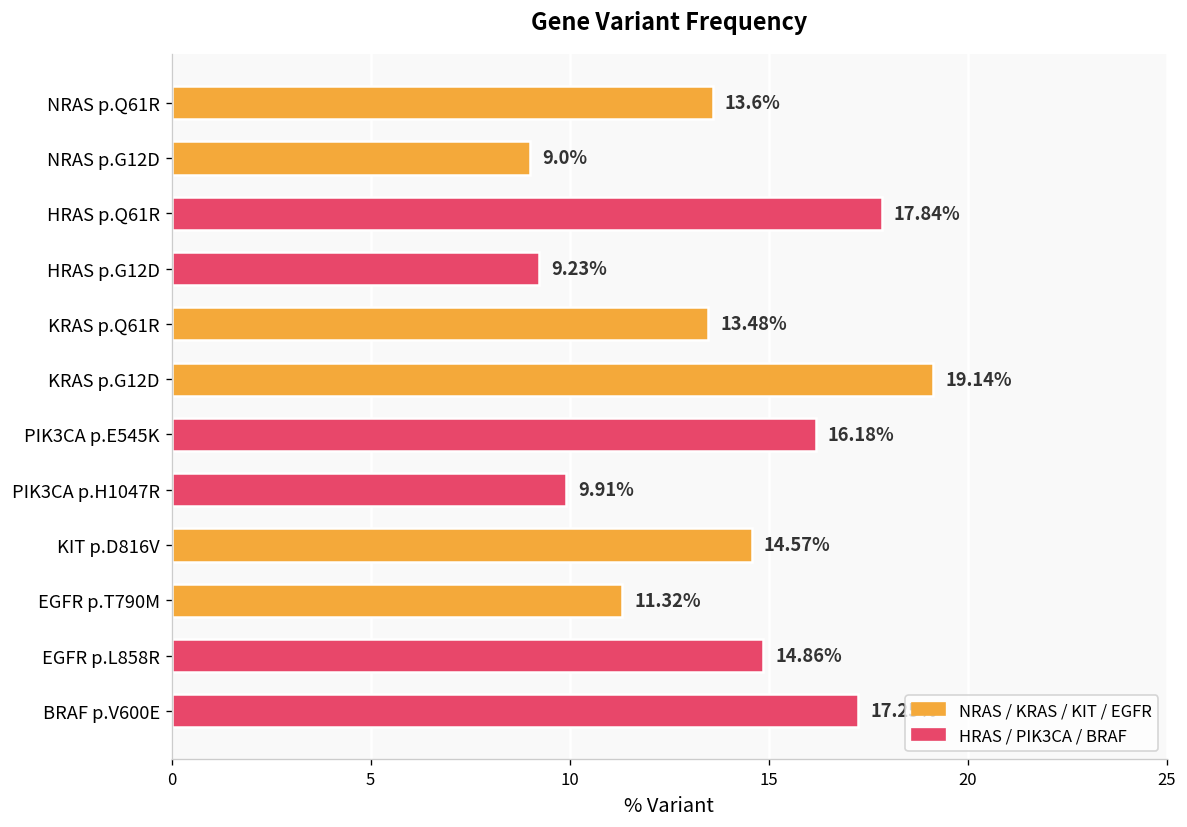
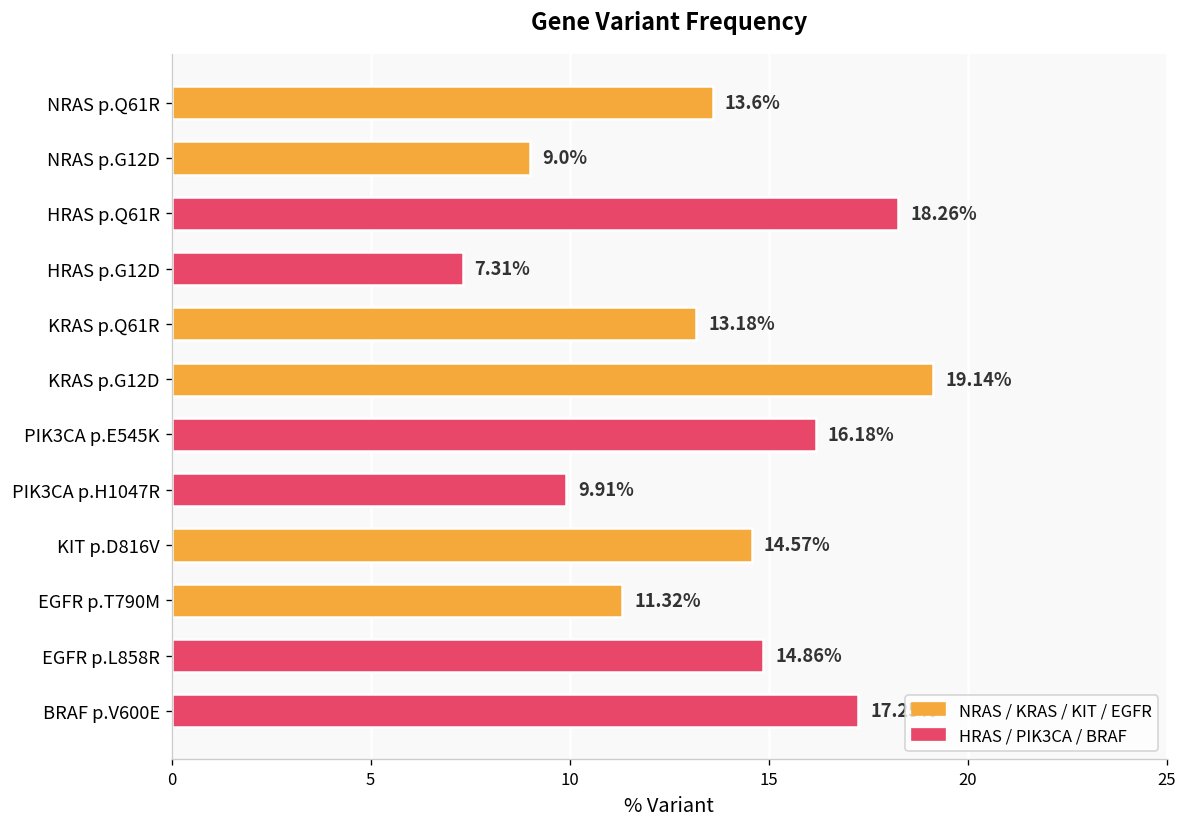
HRAS p.Q61R: 17.84% -> 18.26%
HRAS p.G12D: 9.23% -> 7.31%
KRAS p.Q61R: 13.48% -> 13.18%
